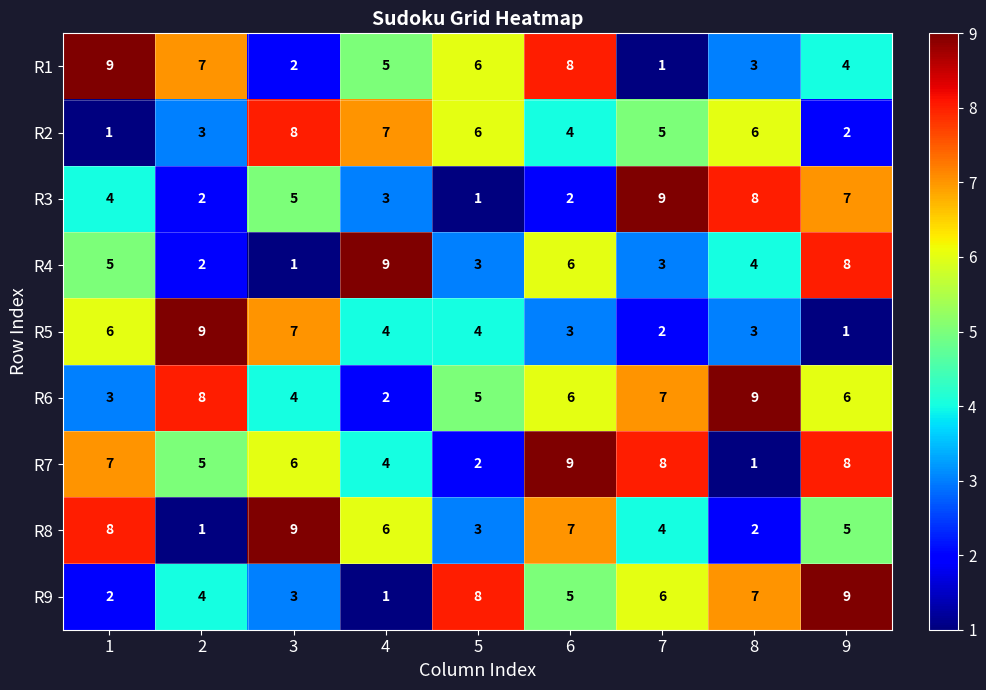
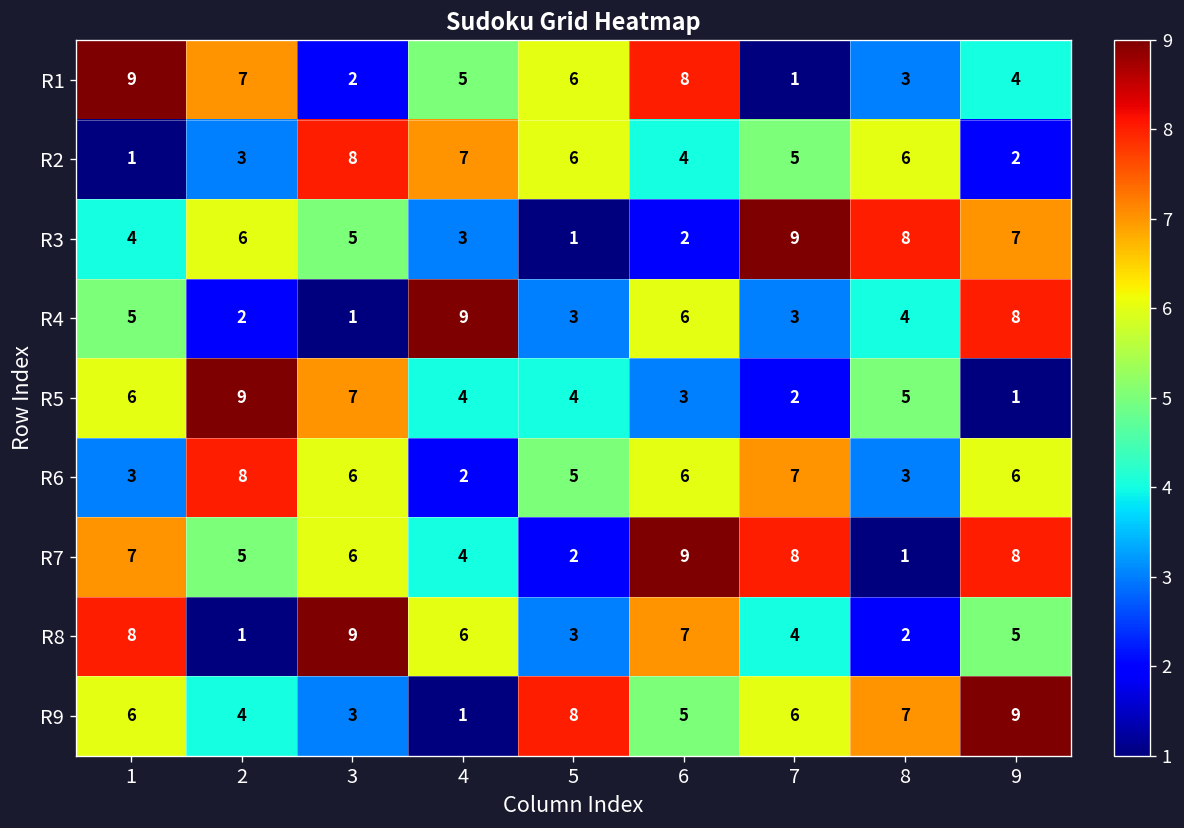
R3, 2: 2 -> 6
R5, 8: 3 -> 5
R6, 3: 4 -> 6
R6, 8: 9 -> 3
R9, 1: 2 -> 6
